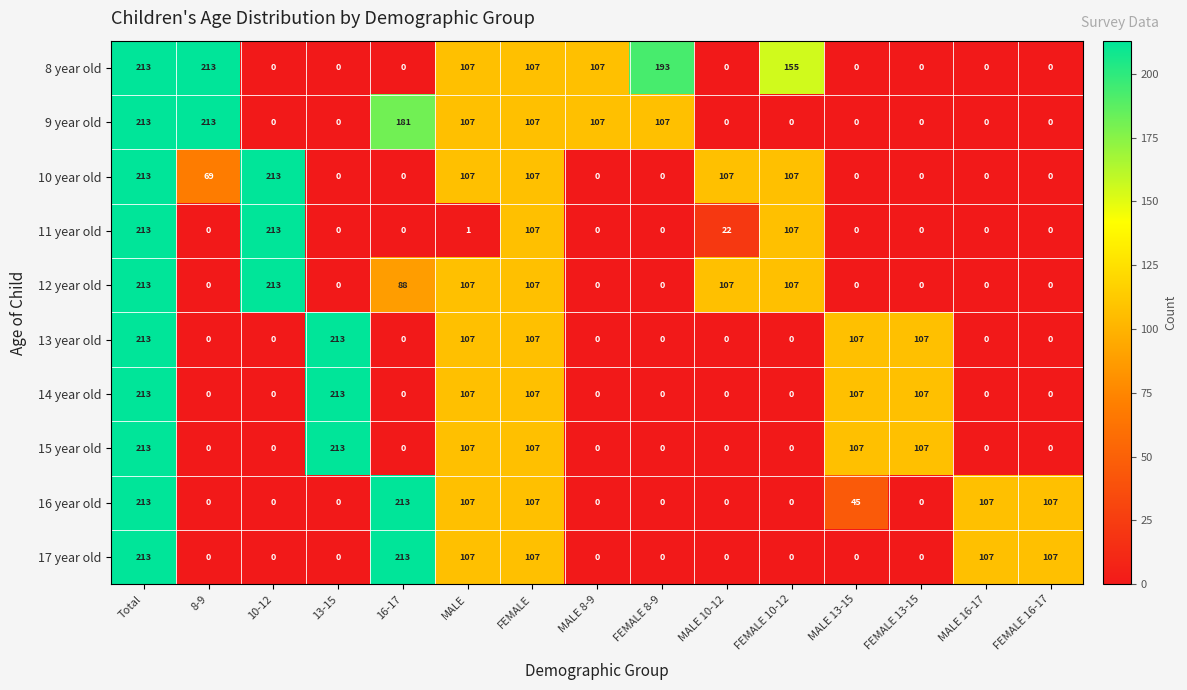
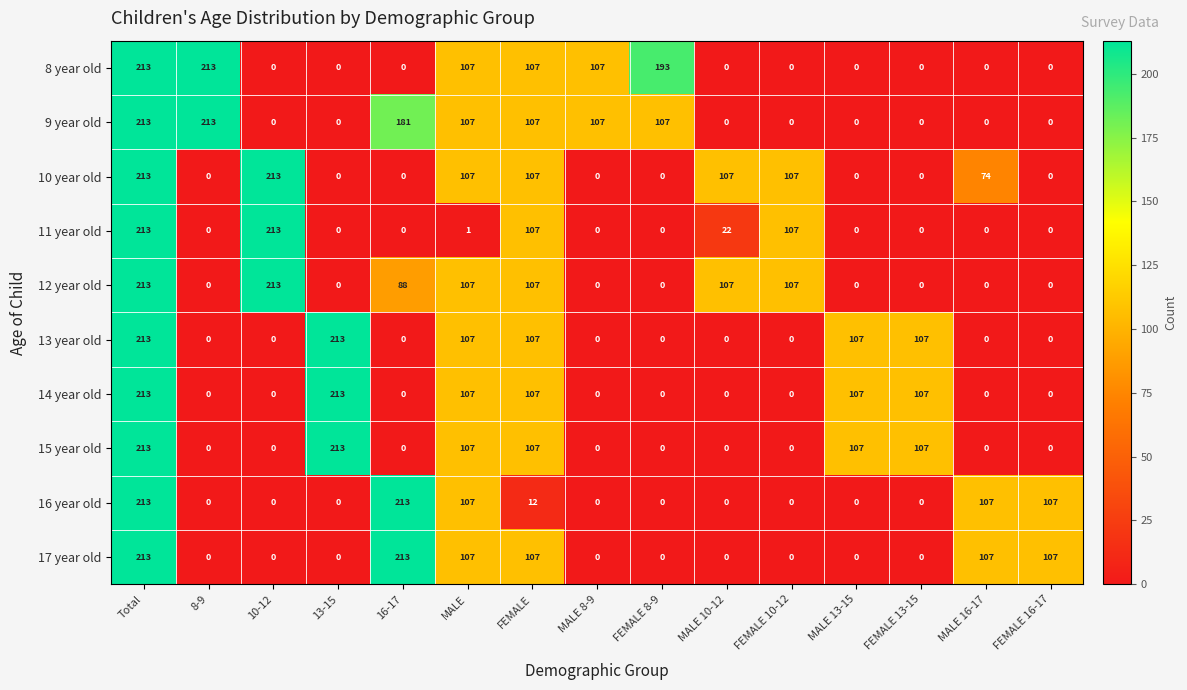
8 year old, FEMALE 10-12: 155 -> 0
10 year old, 8-9: 69 -> 0
10 year old, MALE 16-17: 0 -> 74
16 year old, FEMALE: 107 -> 12
16 year old, MALE 13-15: 45 -> 0
